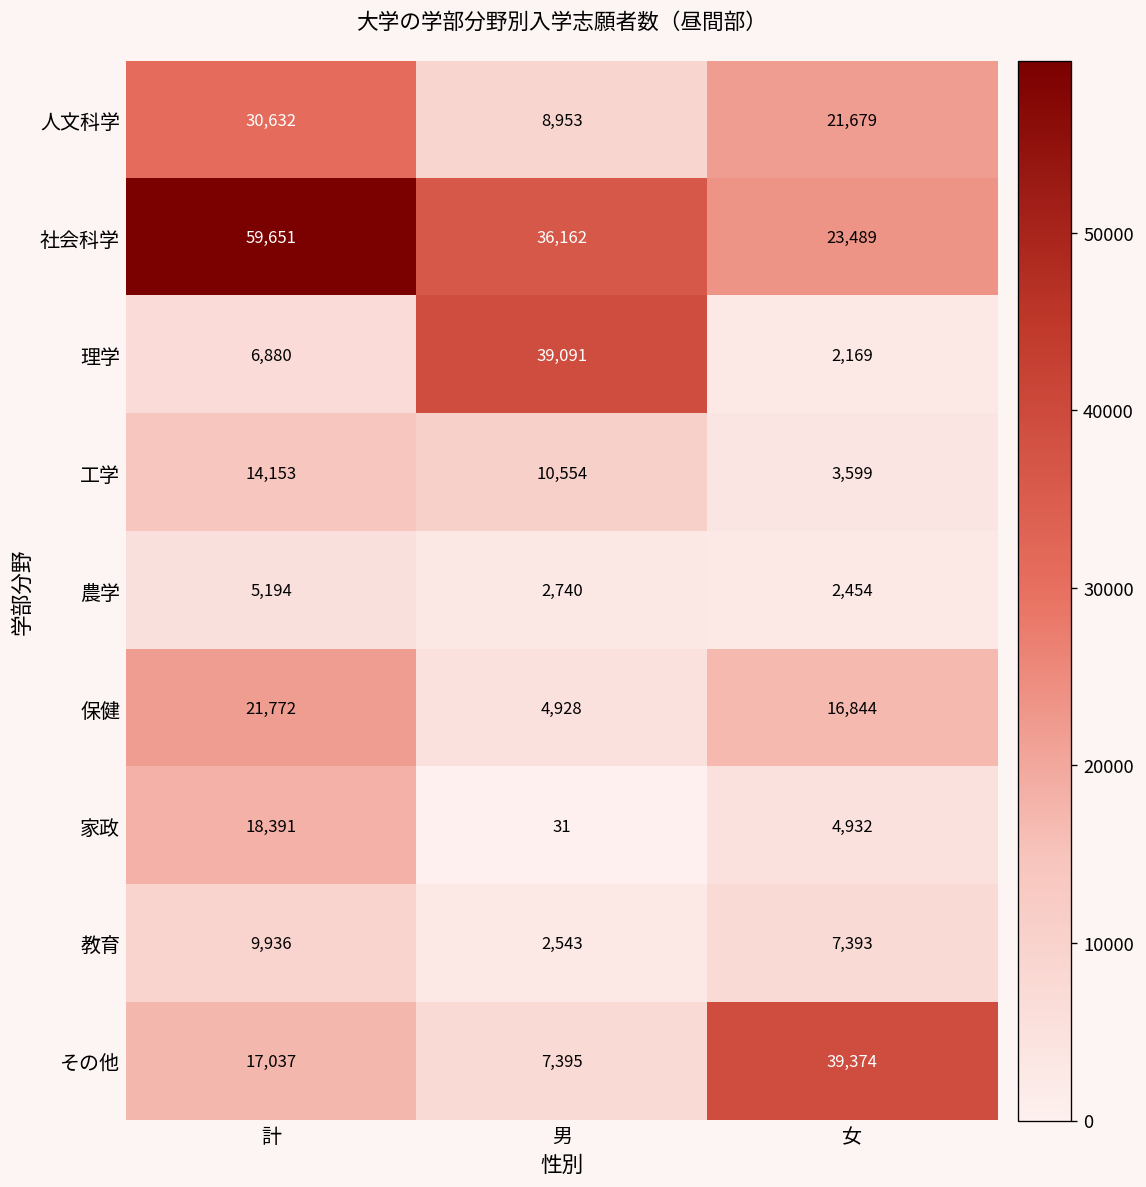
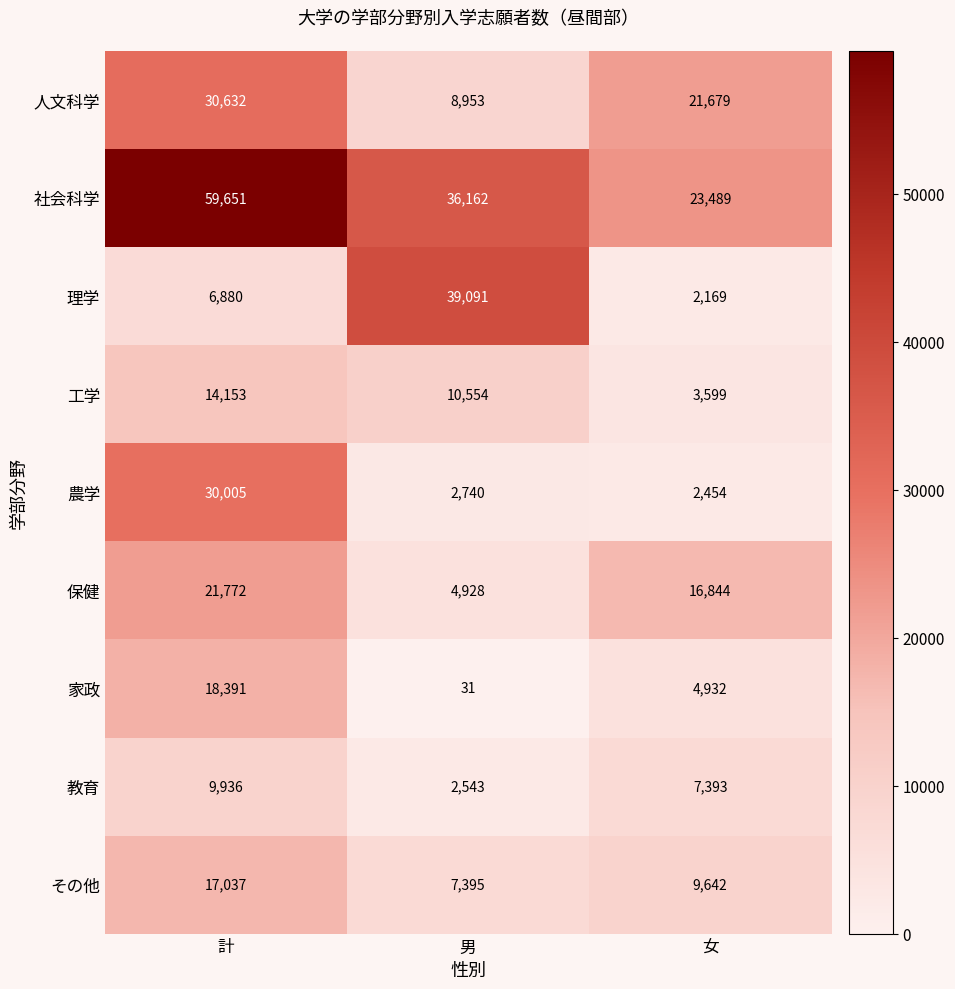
農学, 計: 5,194 -> 30,005
その他, 女: 39,374 -> 9,642
